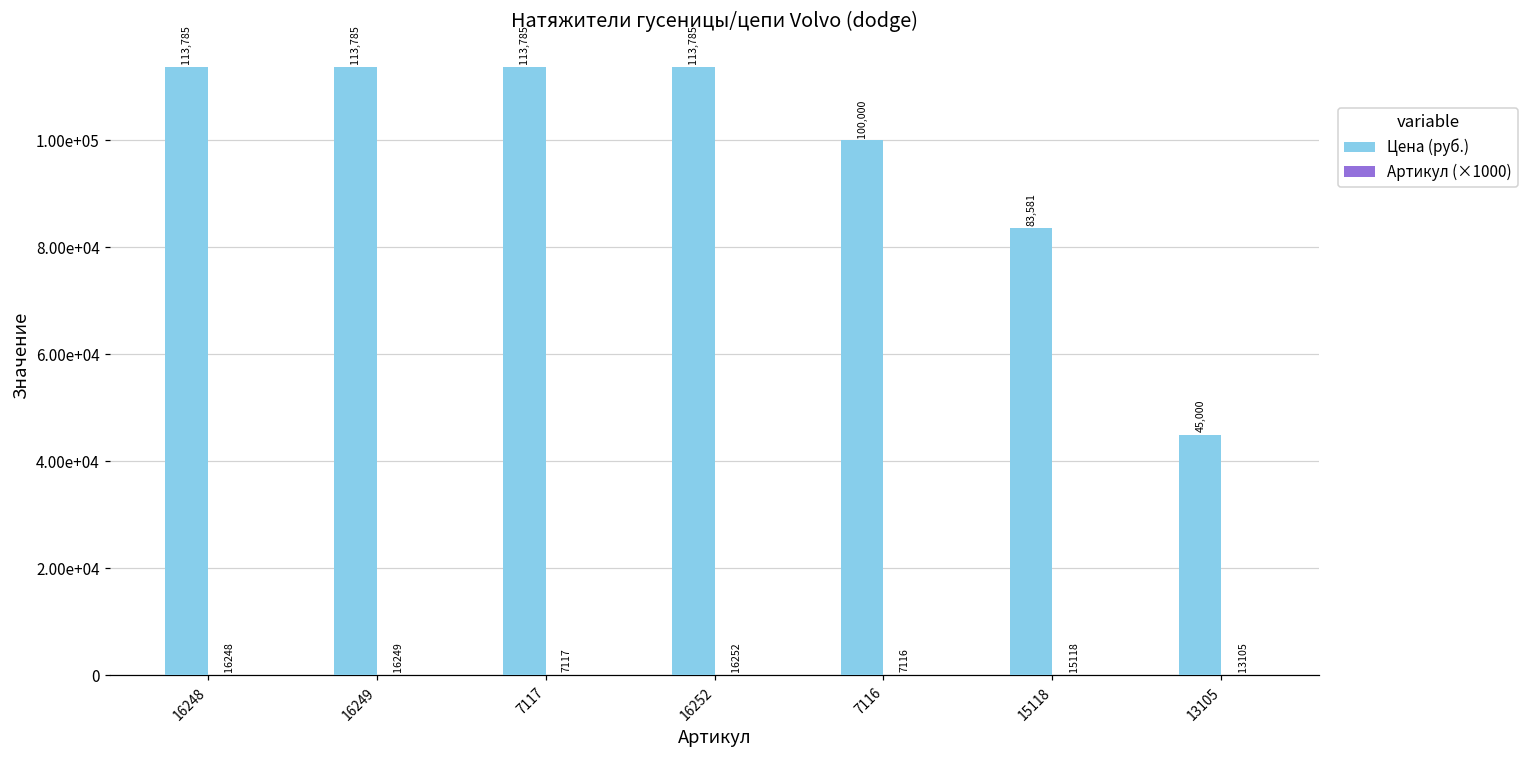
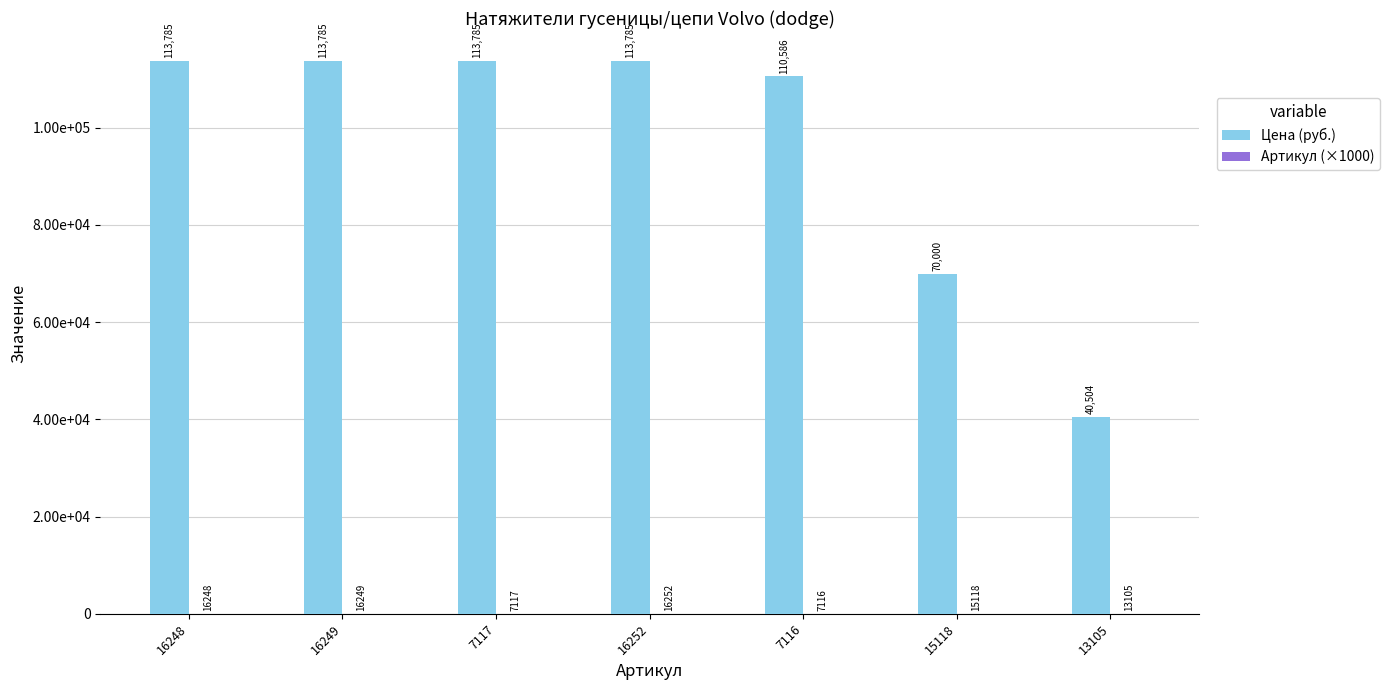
Цена (руб.), 7116: 100,000 -> 110,586
Цена (руб.), 15118: 83,581 -> 70,000
Цена (руб.), 13105: 45,000 -> 40,504
